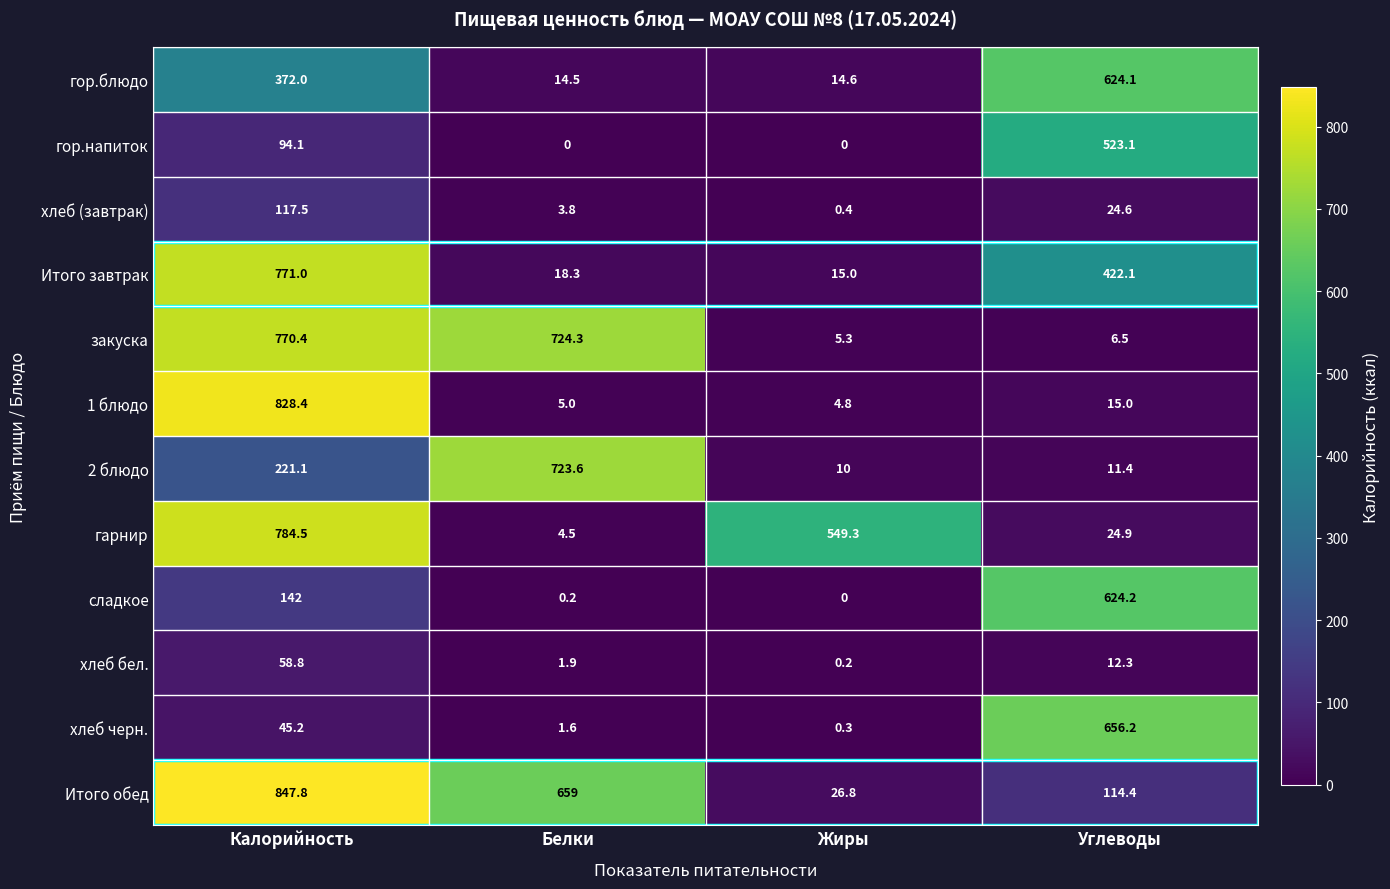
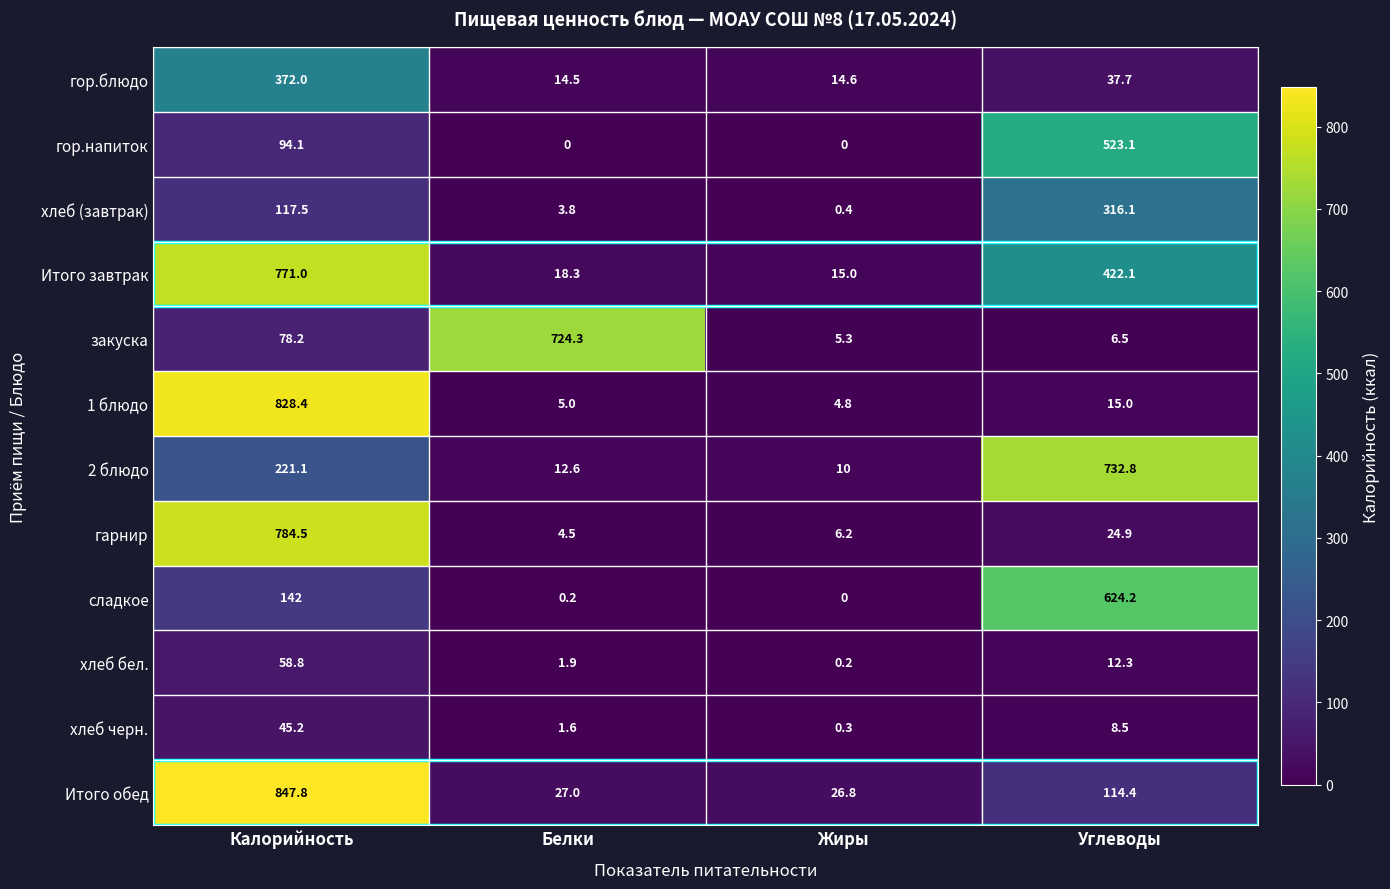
гор.блюдо, Углеводы: 624.1 -> 37.7
хлеб (завтрак), Углеводы: 24.6 -> 316.1
закуска, Калорийность: 770.4 -> 78.2
2 блюдо, Белки: 723.6 -> 12.6
2 блюдо, Углеводы: 11.4 -> 732.8
гарнир, Жиры: 549.3 -> 6.2
хлеб черн., Углеводы: 656.2 -> 8.5
Итого обед, Белки: 659 -> 27.0
